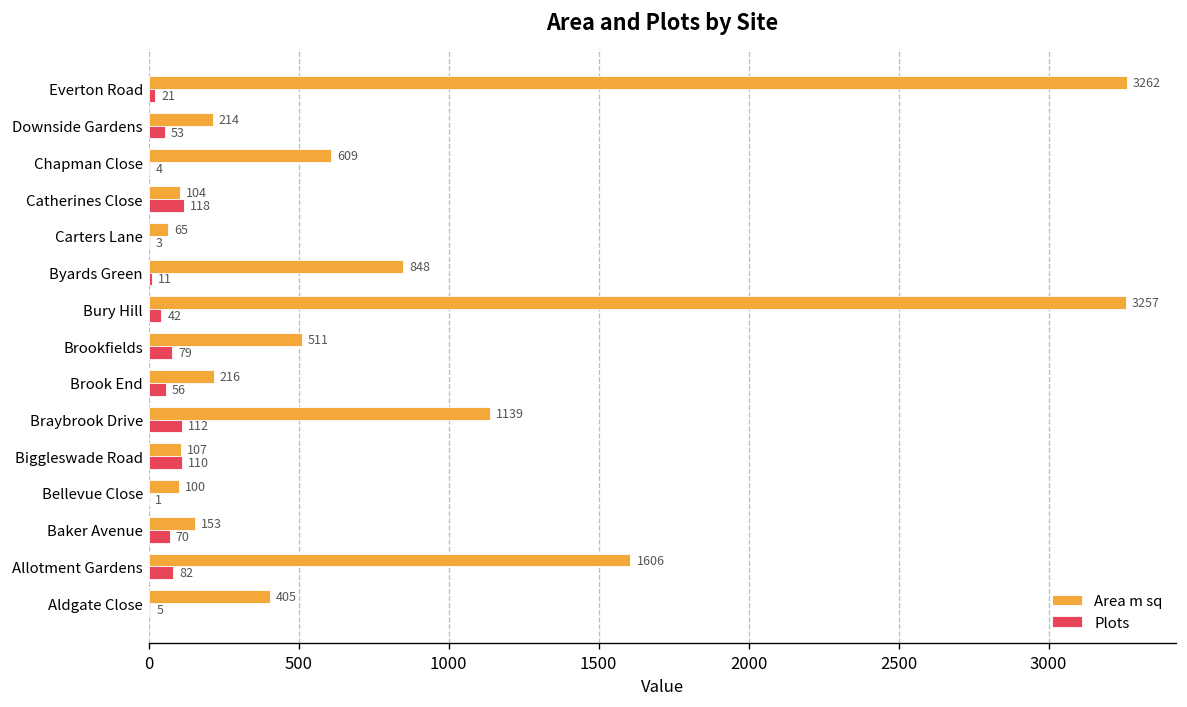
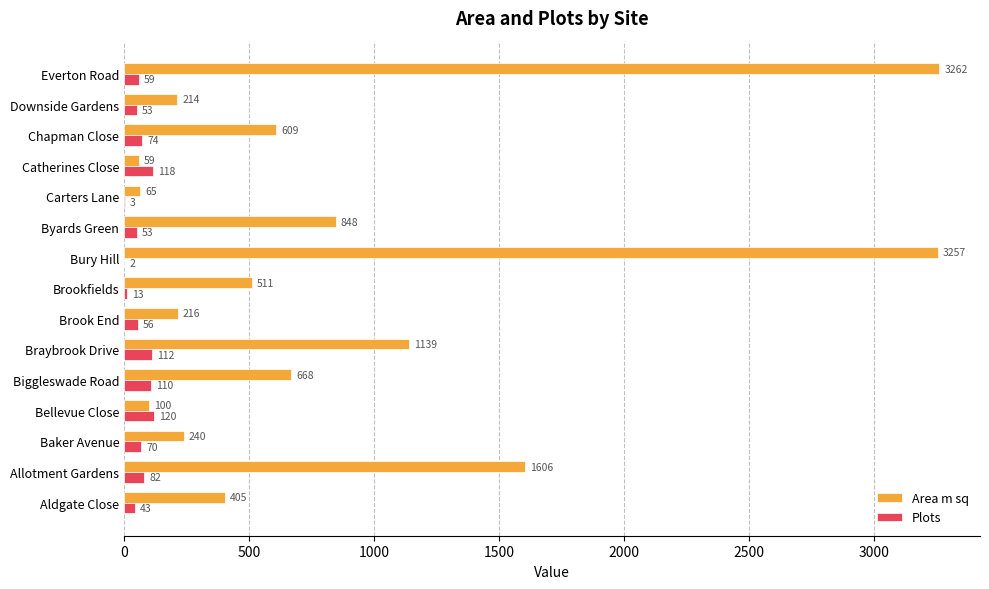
Plots, Everton Road: 21 -> 59
Plots, Chapman Close: 4 -> 74
Area m sq, Catherines Close: 104 -> 59
Plots, Byards Green: 11 -> 53
Plots, Bury Hill: 42 -> 2
Plots, Brookfields: 79 -> 13
Area m sq, Biggleswade Road: 107 -> 668
Plots, Bellevue Close: 1 -> 120
Area m sq, Baker Avenue: 153 -> 240
Plots, Aldgate Close: 5 -> 43
